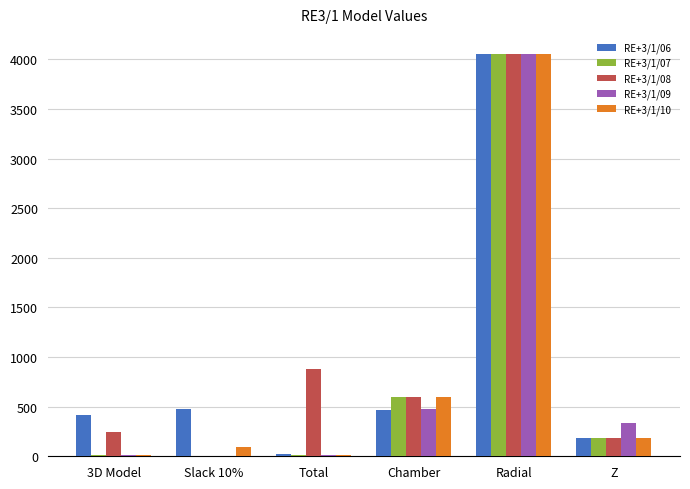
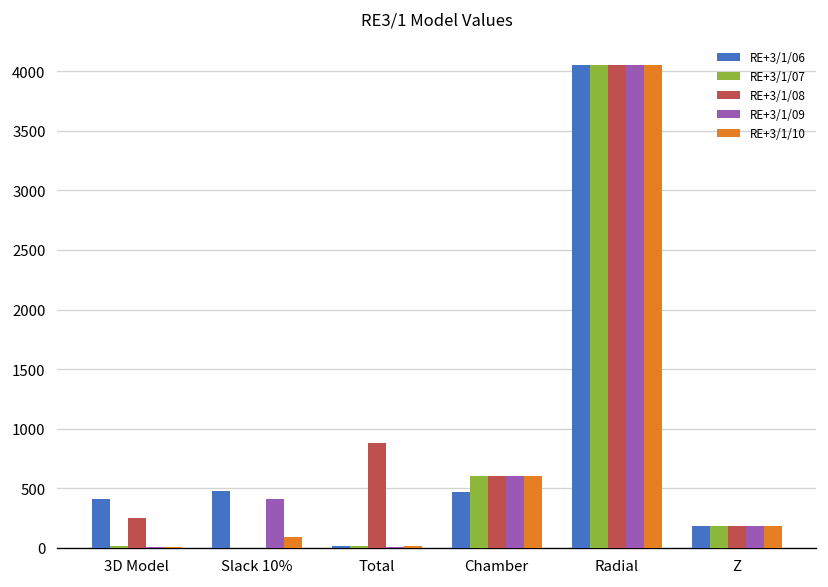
RE+3/1/09, Slack 10%: 0 -> 400
RE+3/1/09, Chamber: 500 -> 600
RE+3/1/09, Z: 300 -> 200
